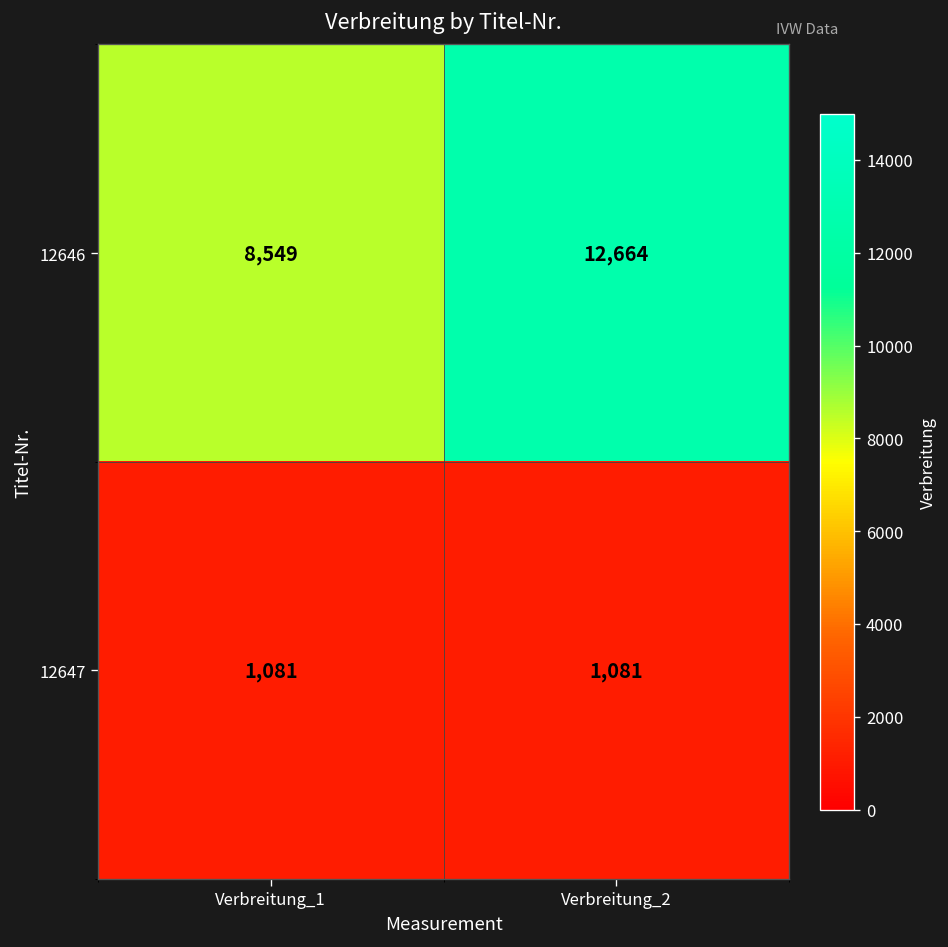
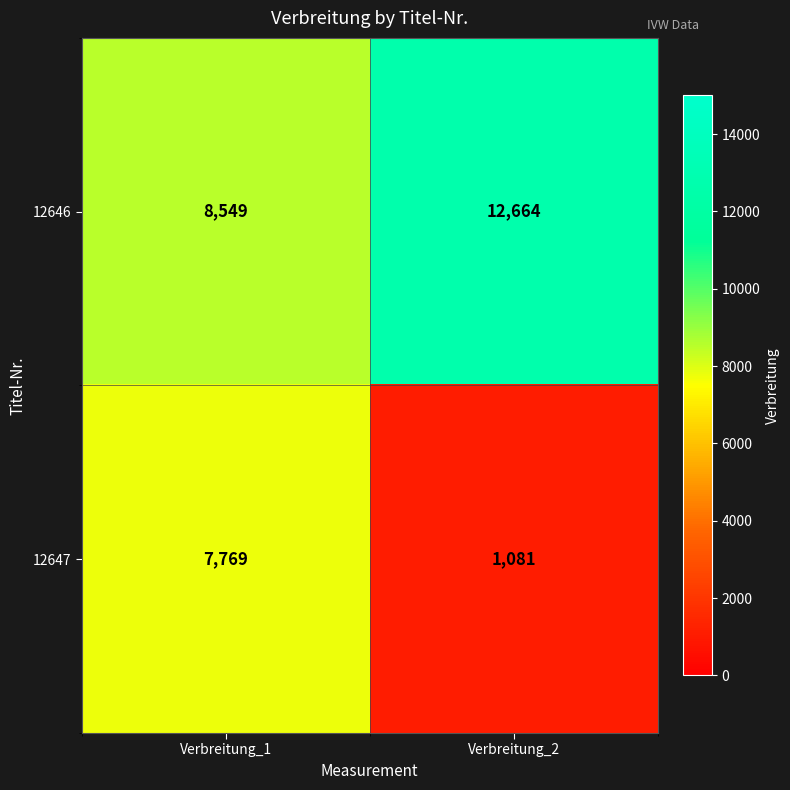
12647, Verbreitung_1: 1,081 -> 7,769
